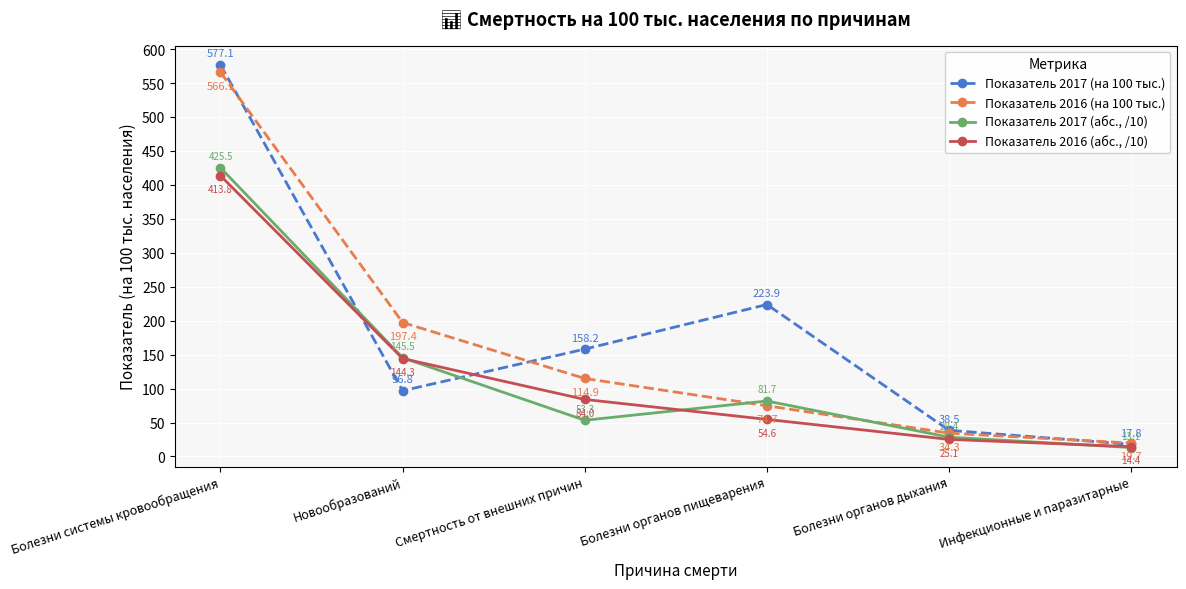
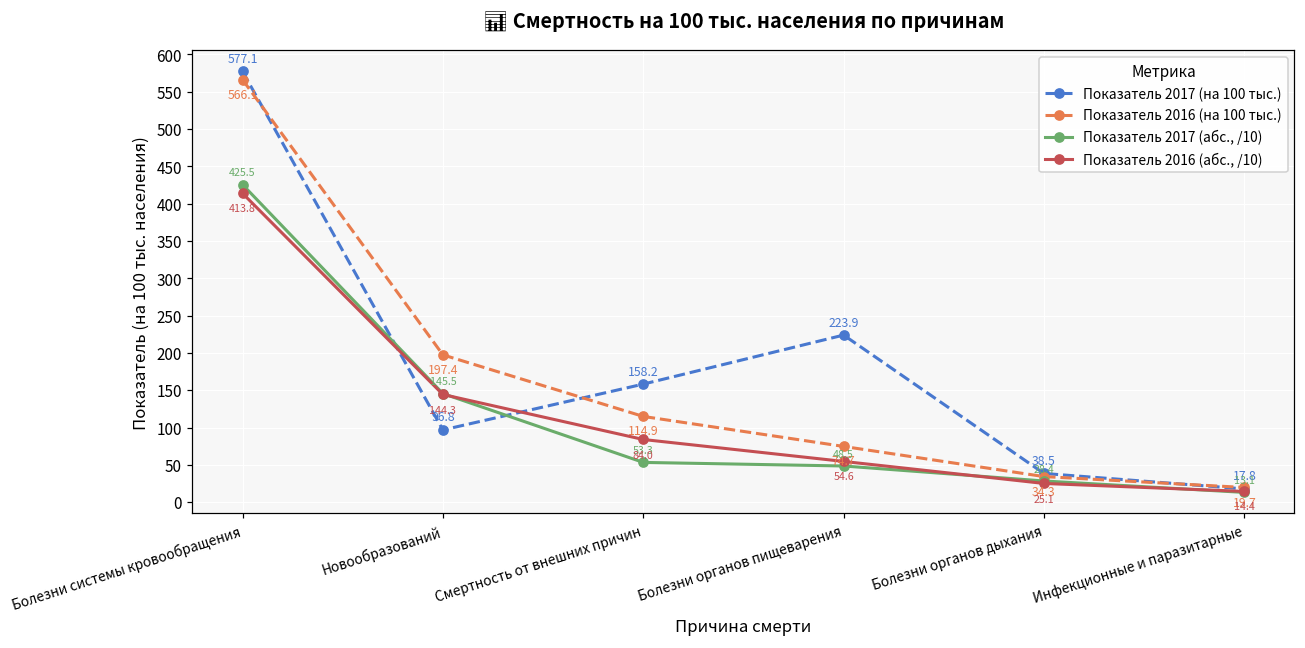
Показатель 2017 (абс., /10), Болезни органов пищеварения: 81.7 -> 48.5
